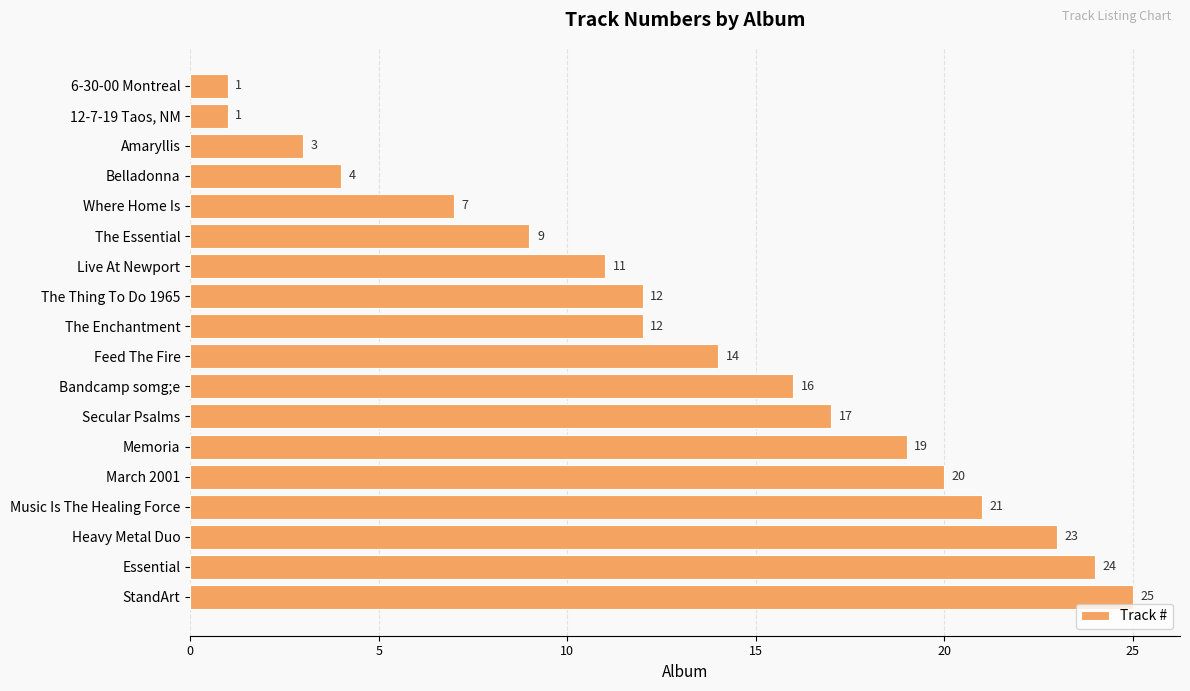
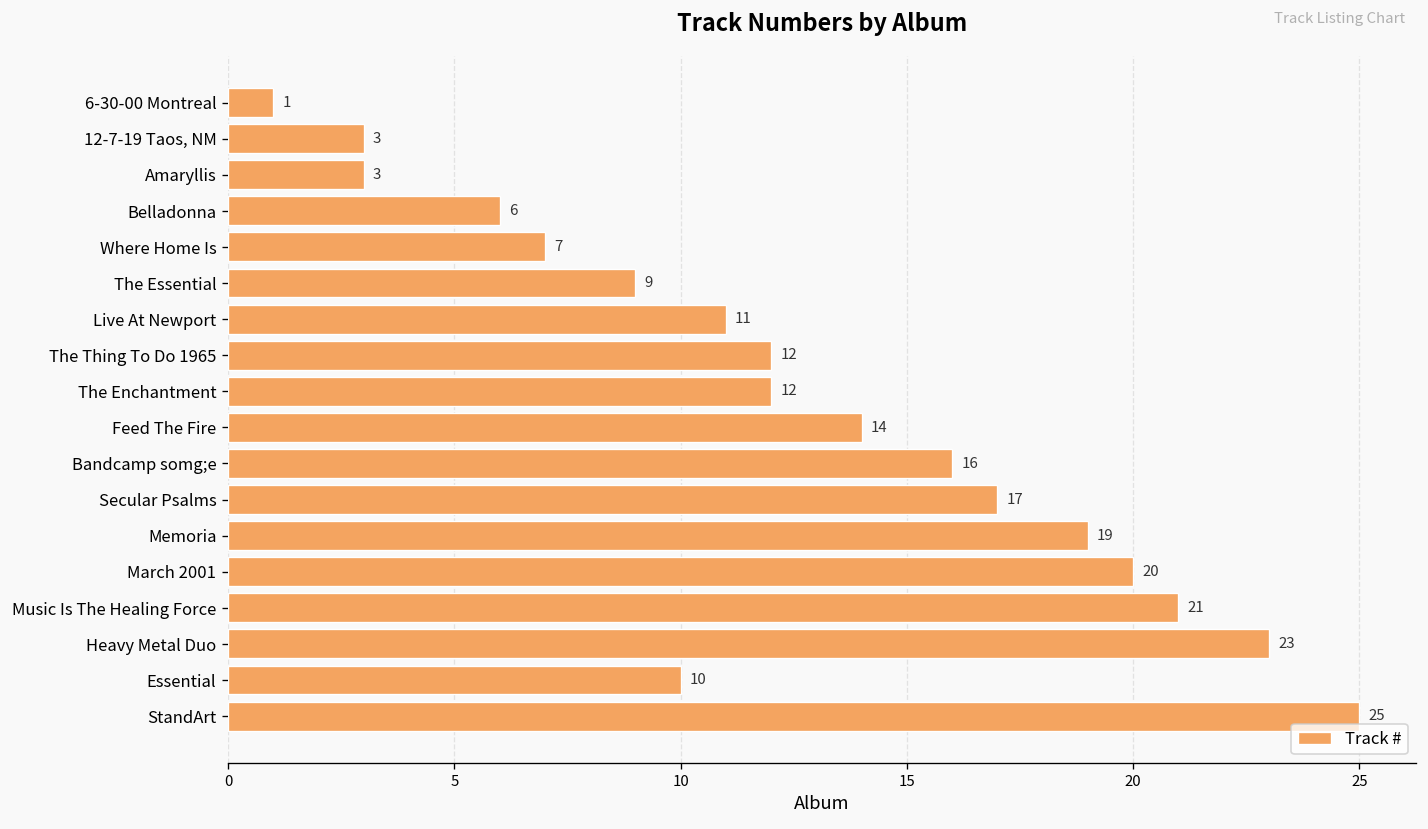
12-7-19 Taos, NM: 1 -> 3
Belladonna: 4 -> 6
Essential: 24 -> 10
